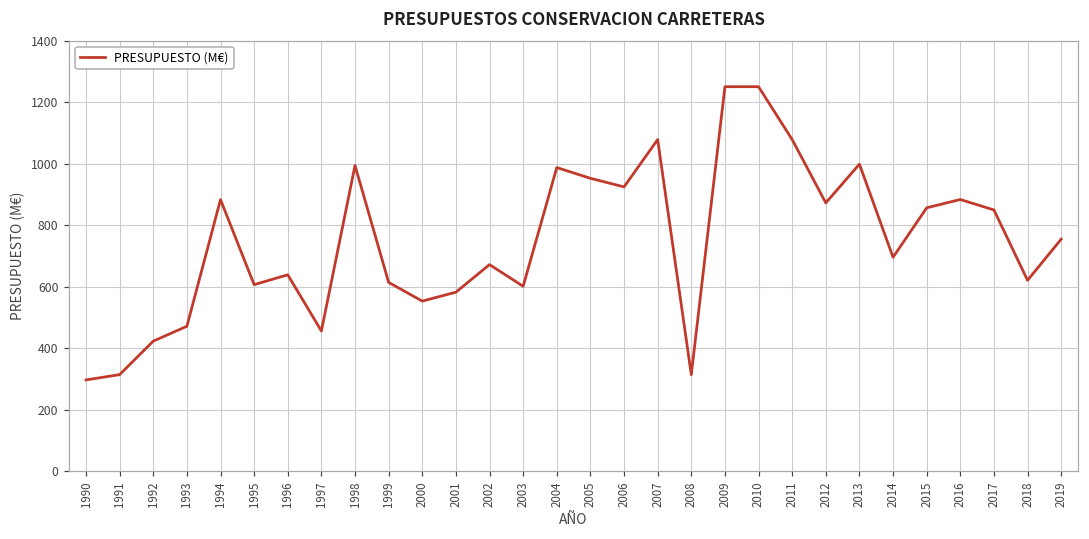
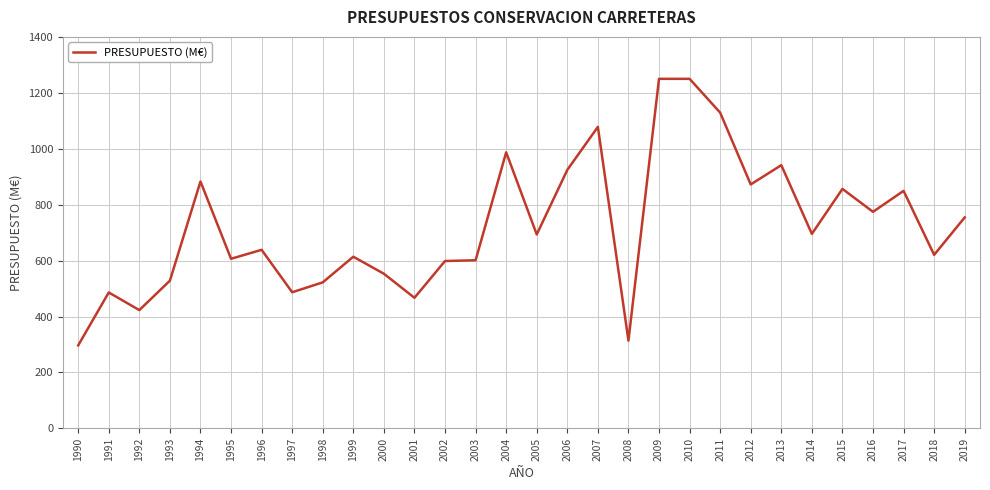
1991: 310 -> 490
1993: 470 -> 530
1997: 460 -> 490
1998: 990 -> 520
2001: 580 -> 470
2002: 670 -> 600
2005: 950 -> 690
2011: 1080 -> 1130
2013: 1000 -> 940
2016: 880 -> 780
